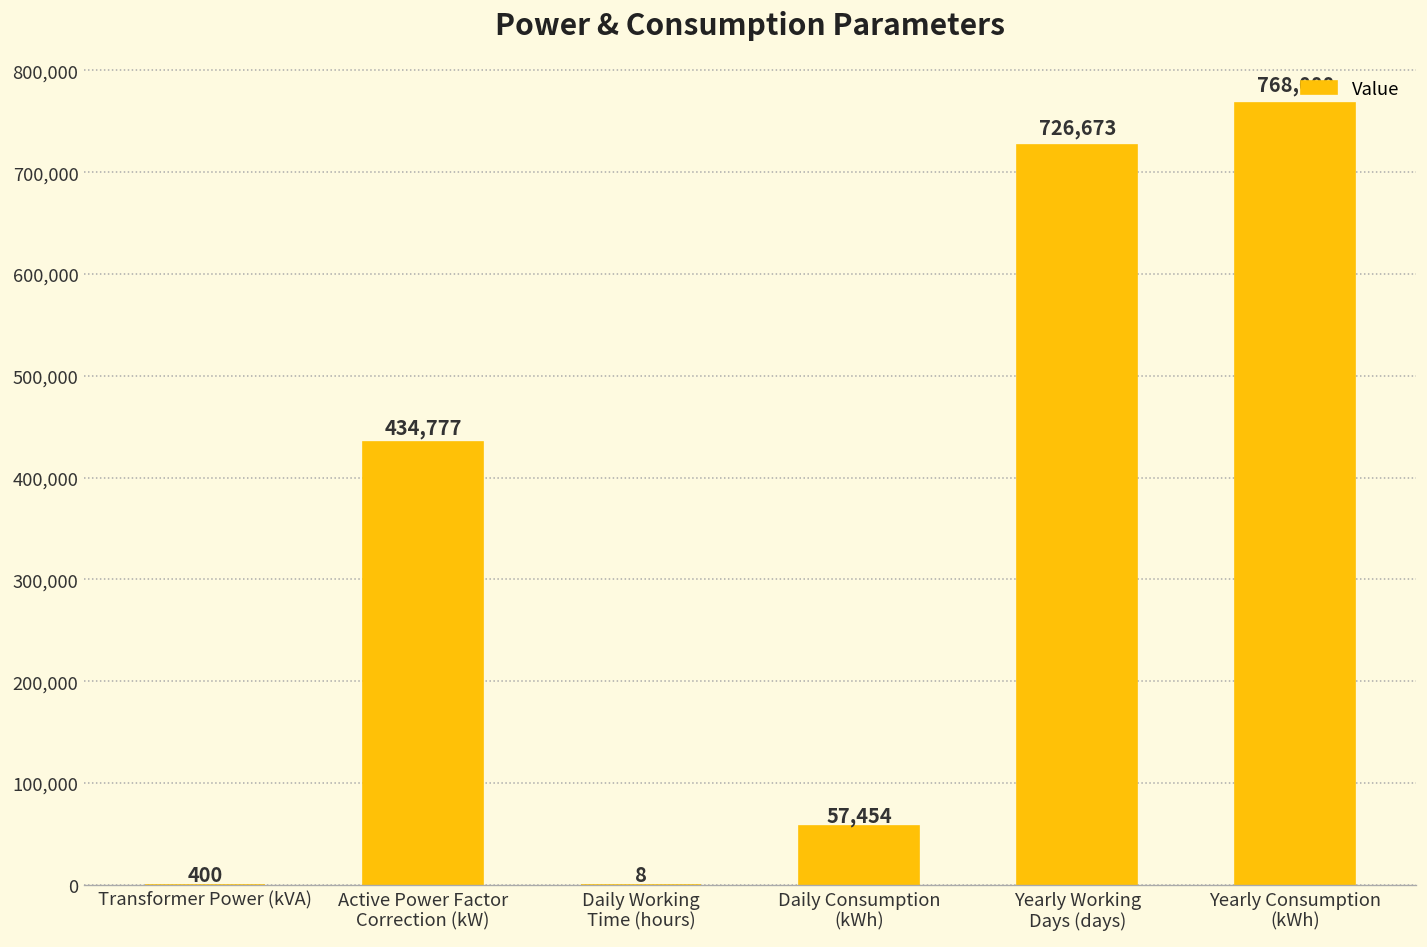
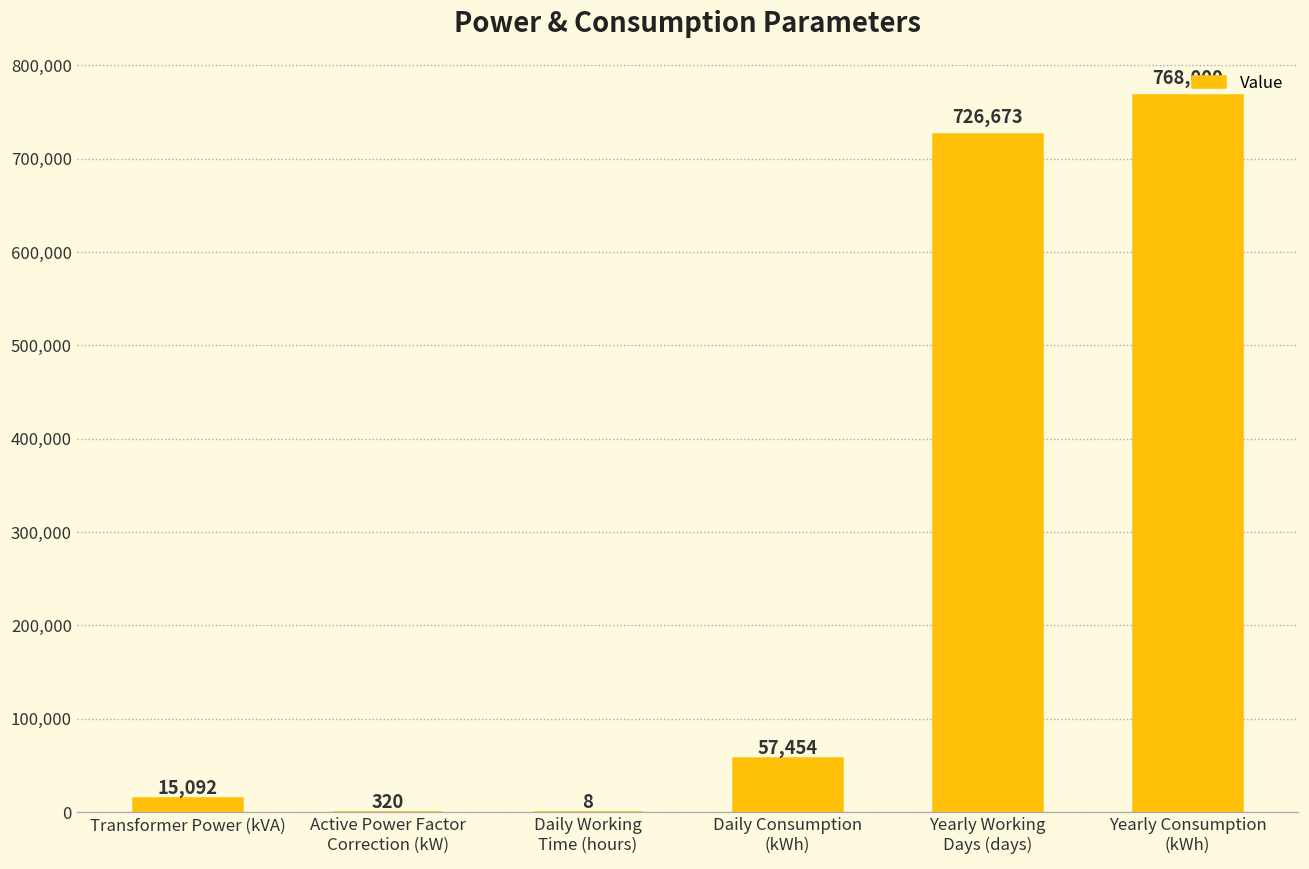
Transformer Power (kVA): 400 -> 15,092
Active Power Factor Correction (kW): 434,777 -> 320
